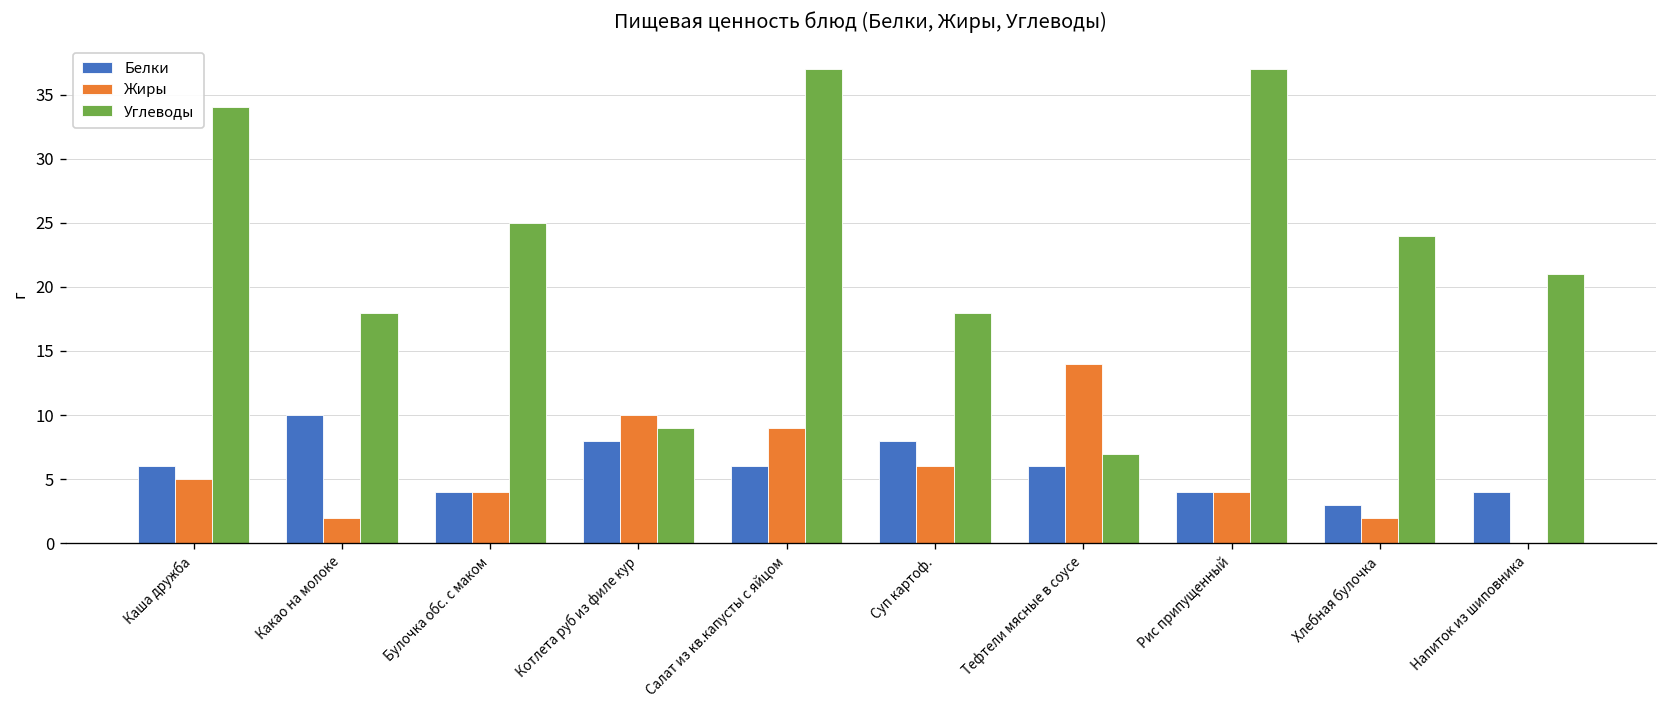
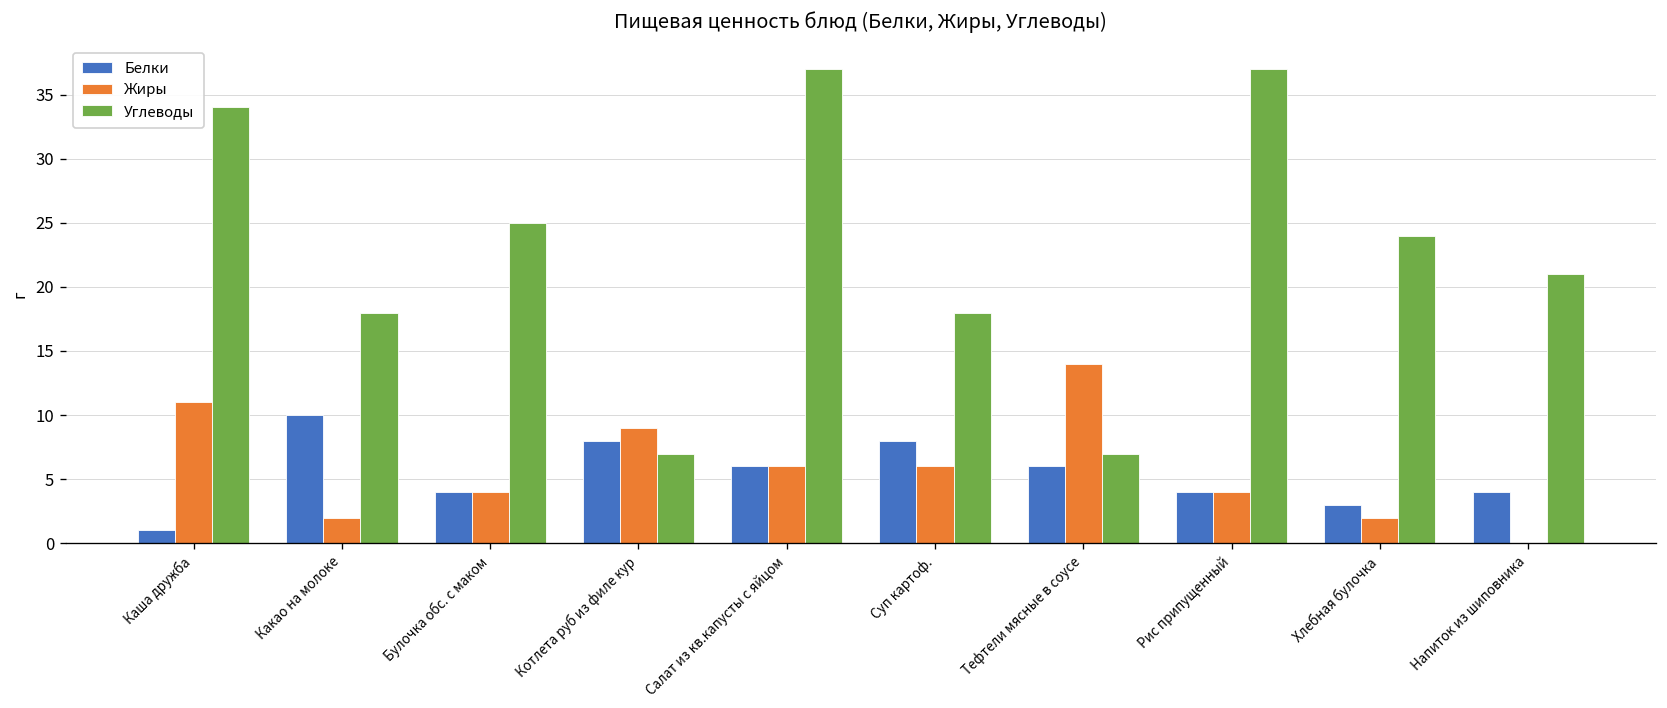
Белки, Каша дружба: 6 -> 1
Жиры, Каша дружба: 5 -> 11
Жиры, Котлета руб из филе кур: 10 -> 9
Углеводы, Котлета руб из филе кур: 9 -> 7
Жиры, Салат из кв.капусты с яйцом: 9 -> 6
